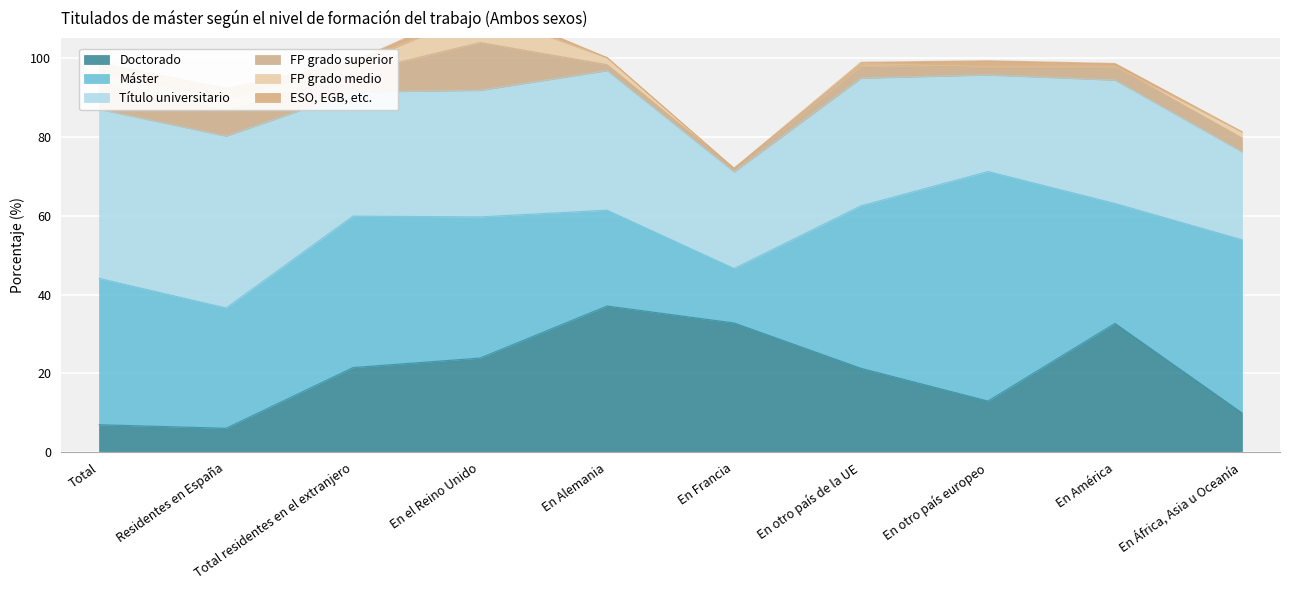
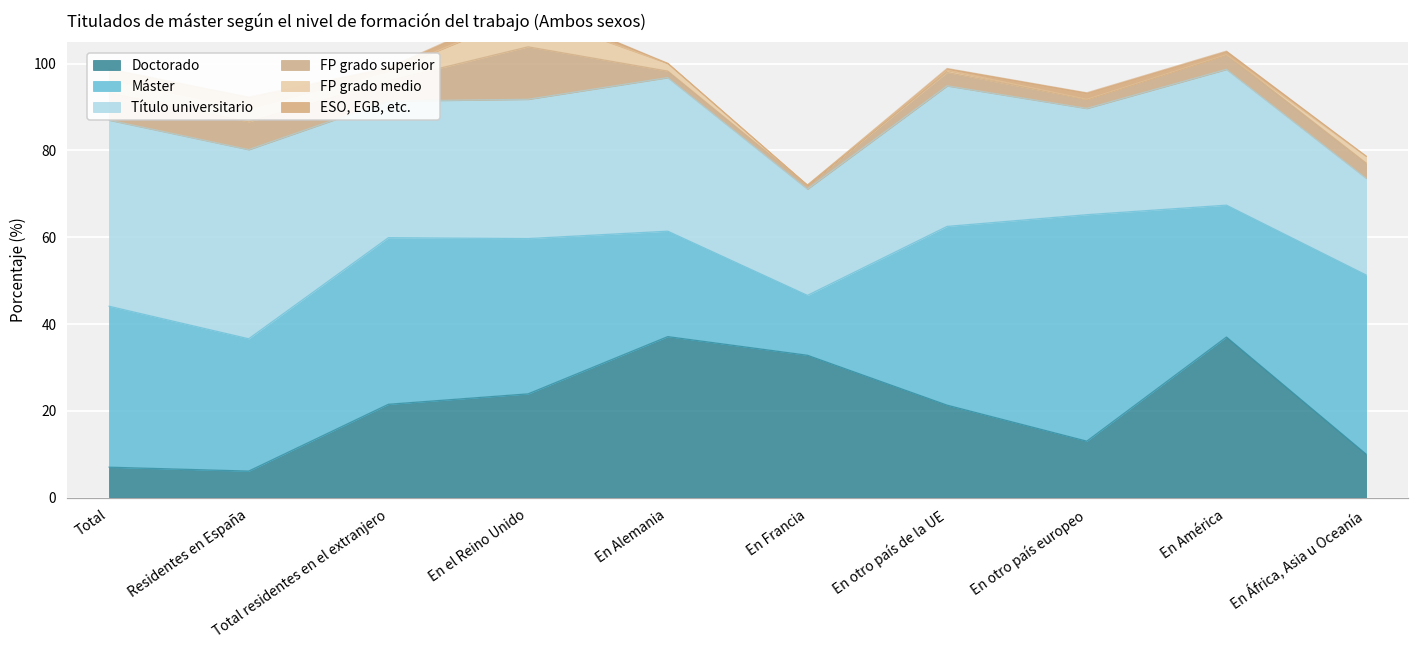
Máster, En otro país europeo: 58 -> 52
Doctorado, En América: 33 -> 37
Máster, En África, Asia u Oceanía: 44 -> 41
